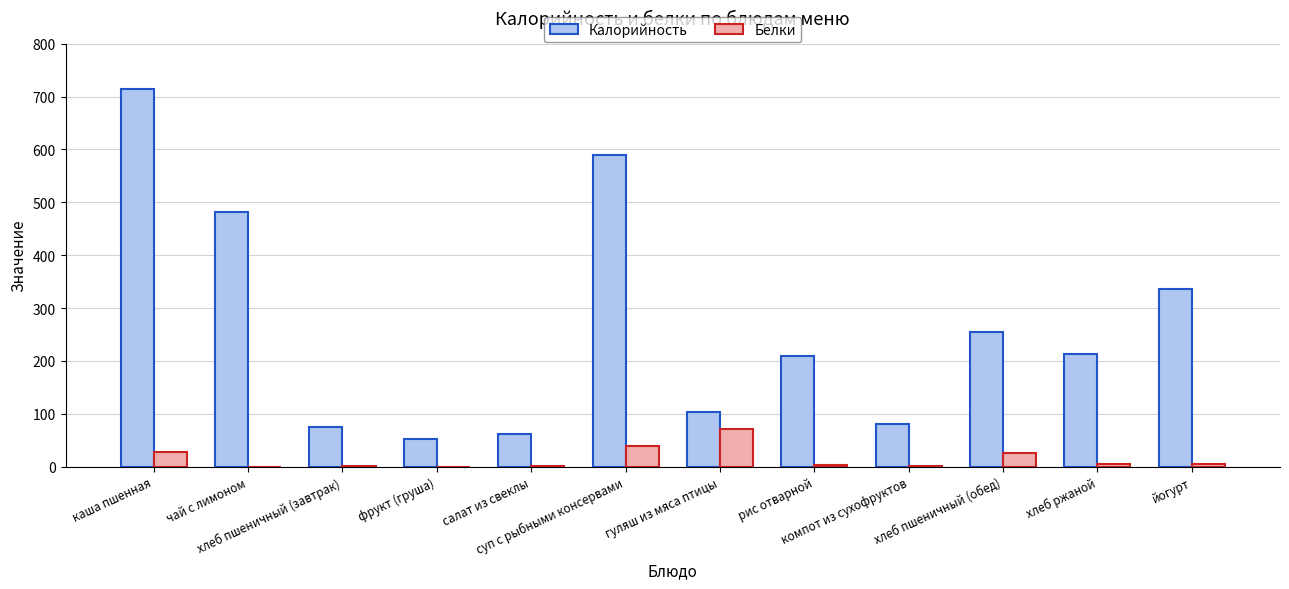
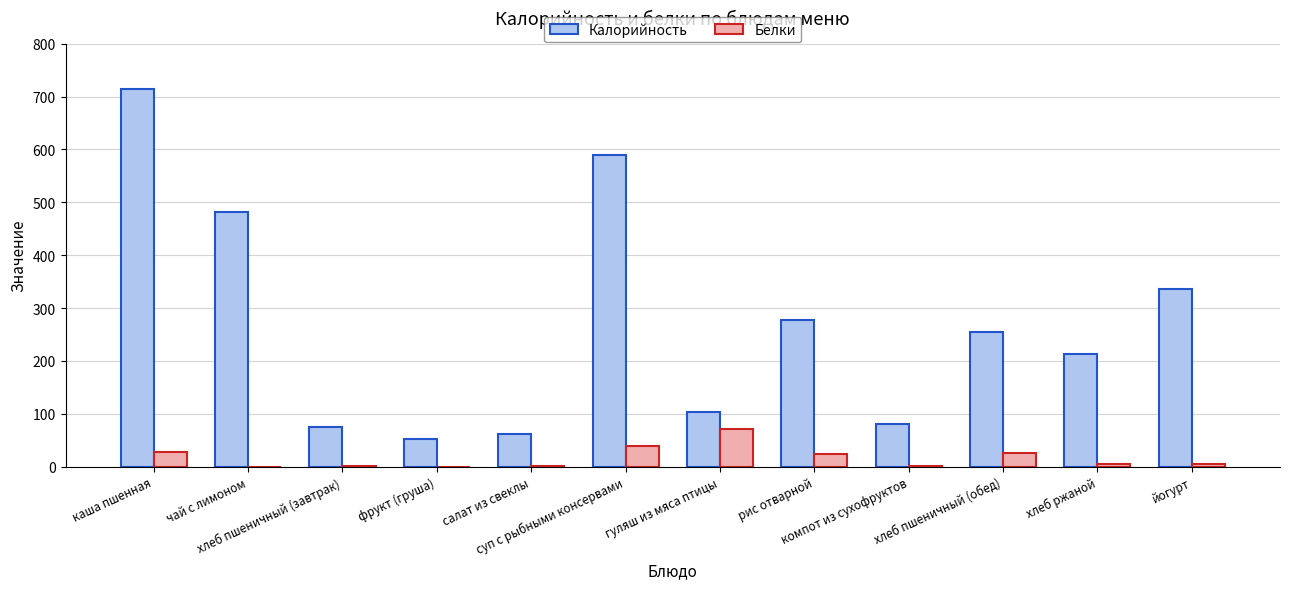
Калорийность, рис отварной: 210 -> 280
Белки, рис отварной: 0 -> 20
